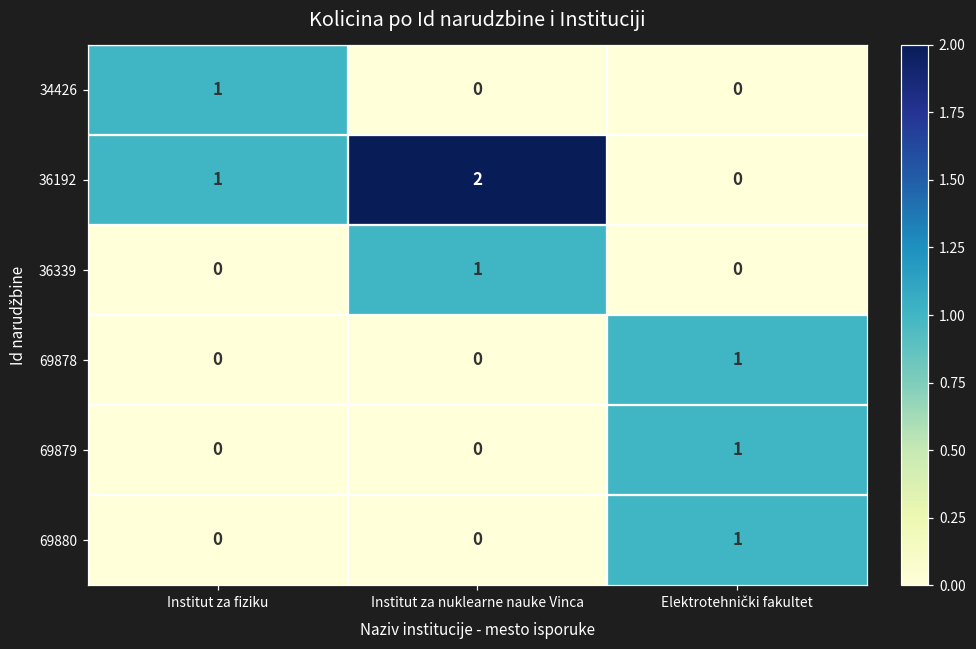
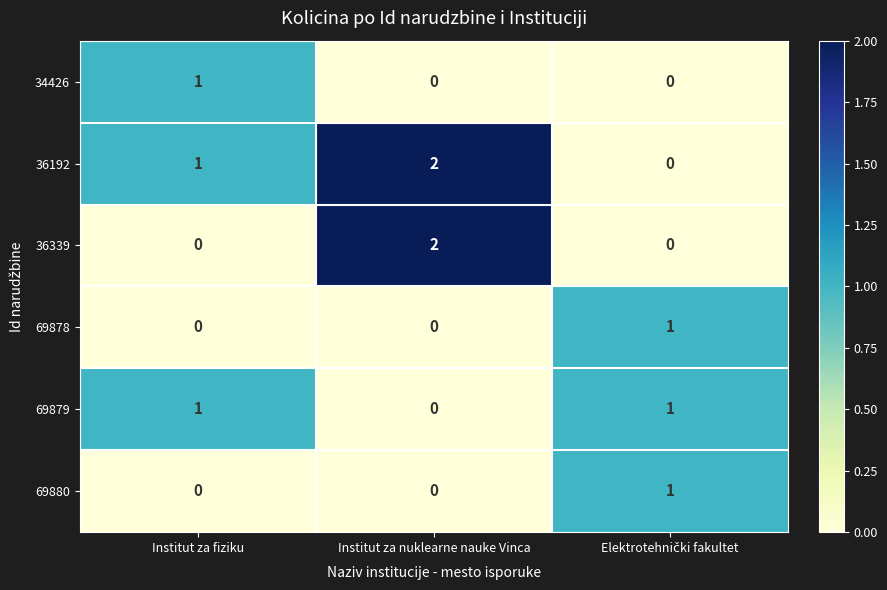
36339, Institut za nuklearne nauke Vinca: 1 -> 2
69879, Institut za fiziku: 0 -> 1
